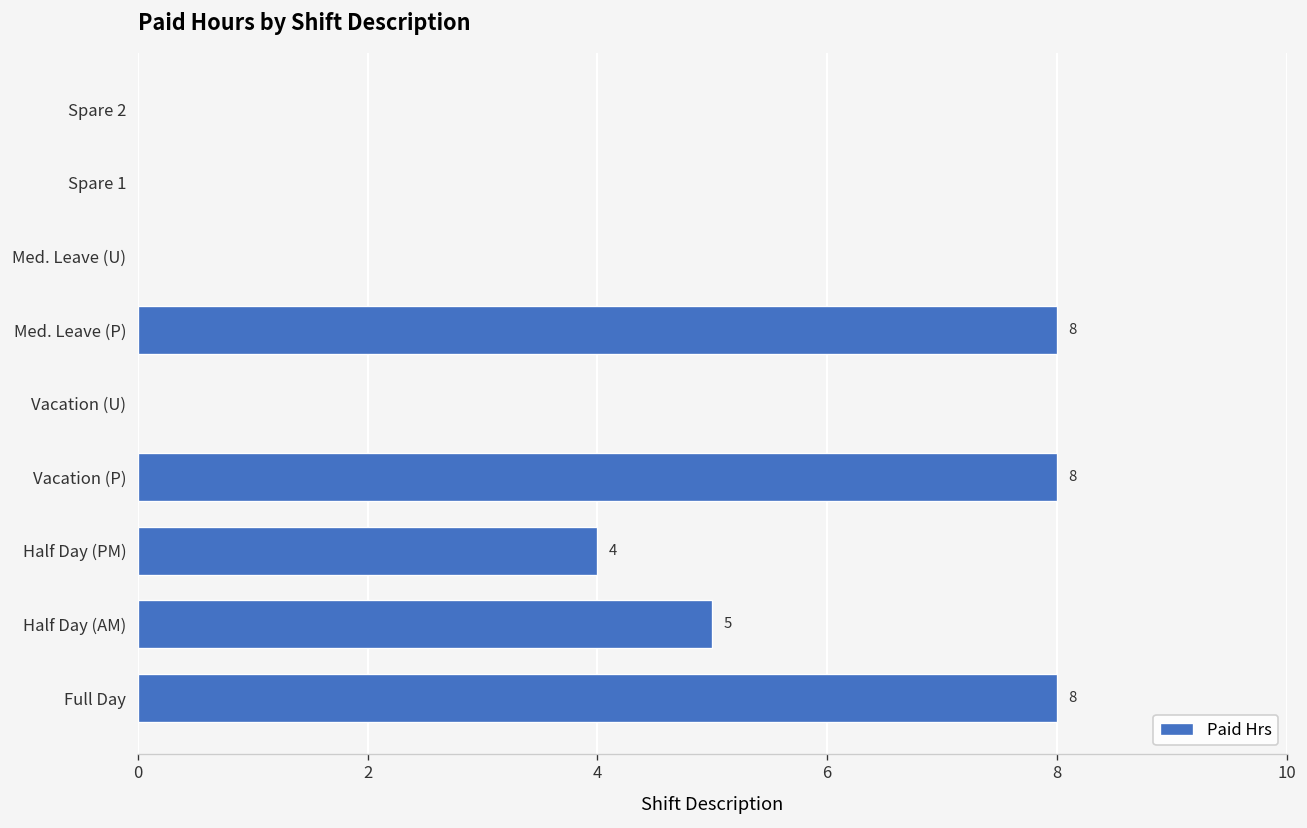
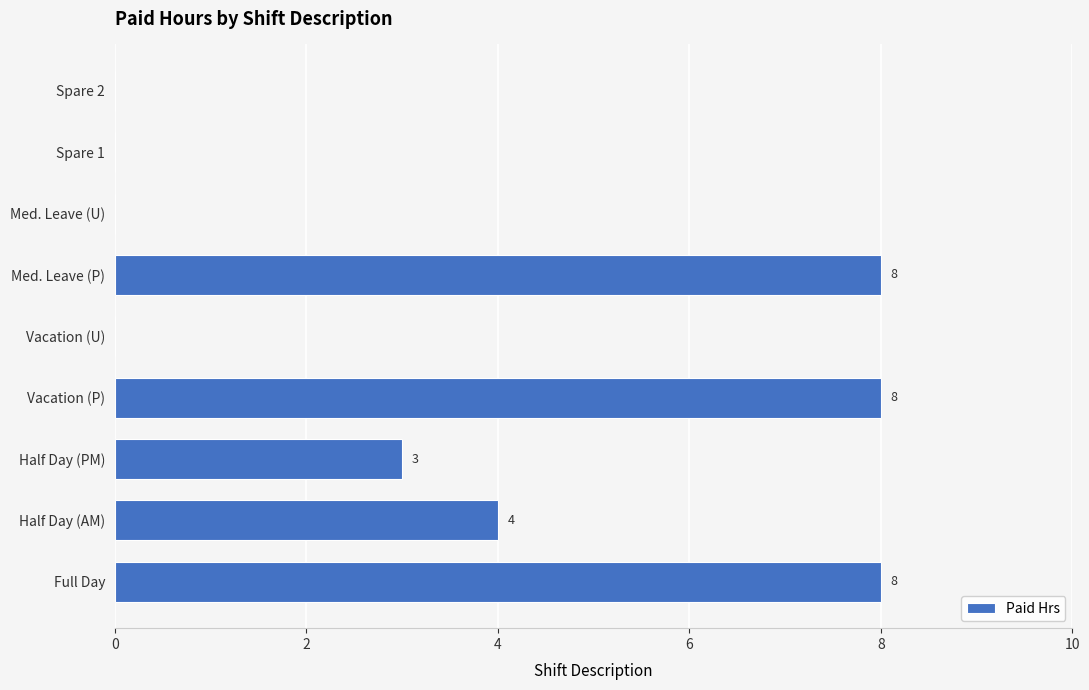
Half Day (PM): 4 -> 3
Half Day (AM): 5 -> 4
